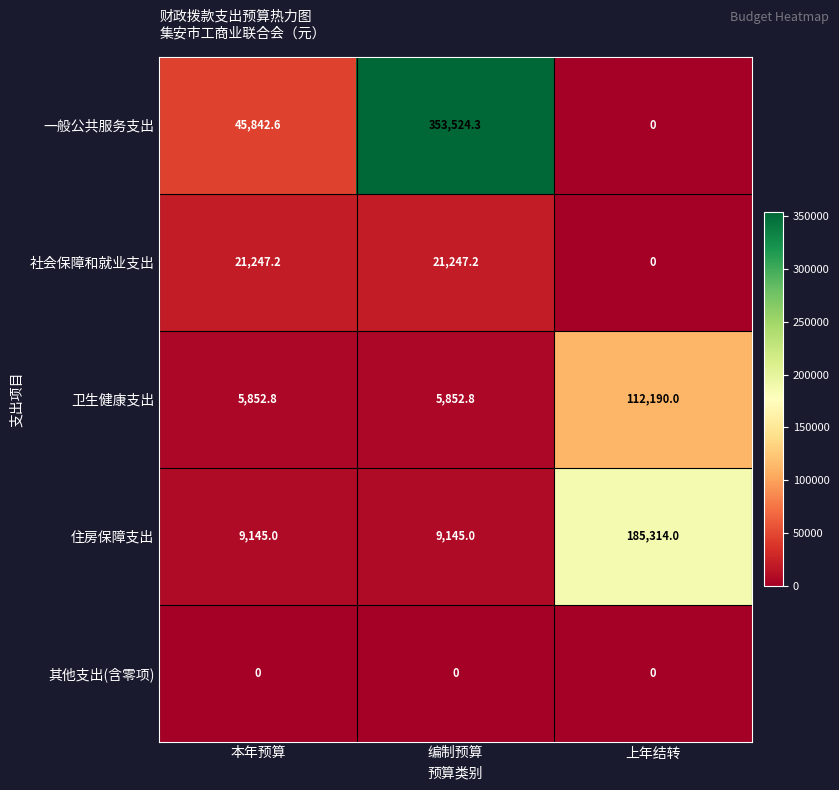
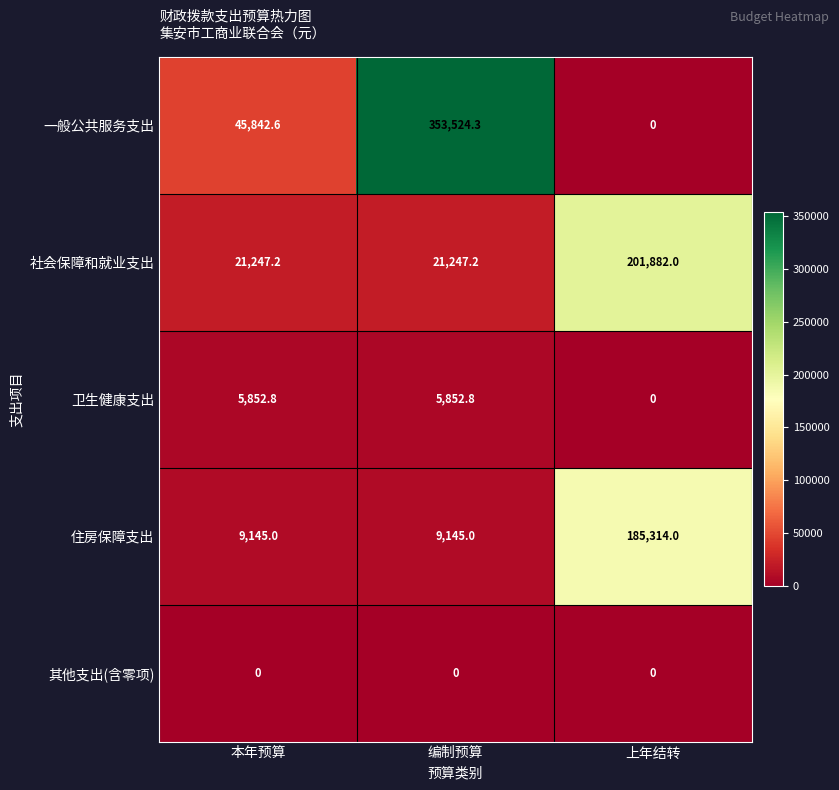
社会保障和就业支出, 上年结转: 0 -> 201,882.0
卫生健康支出, 上年结转: 112,190.0 -> 0
